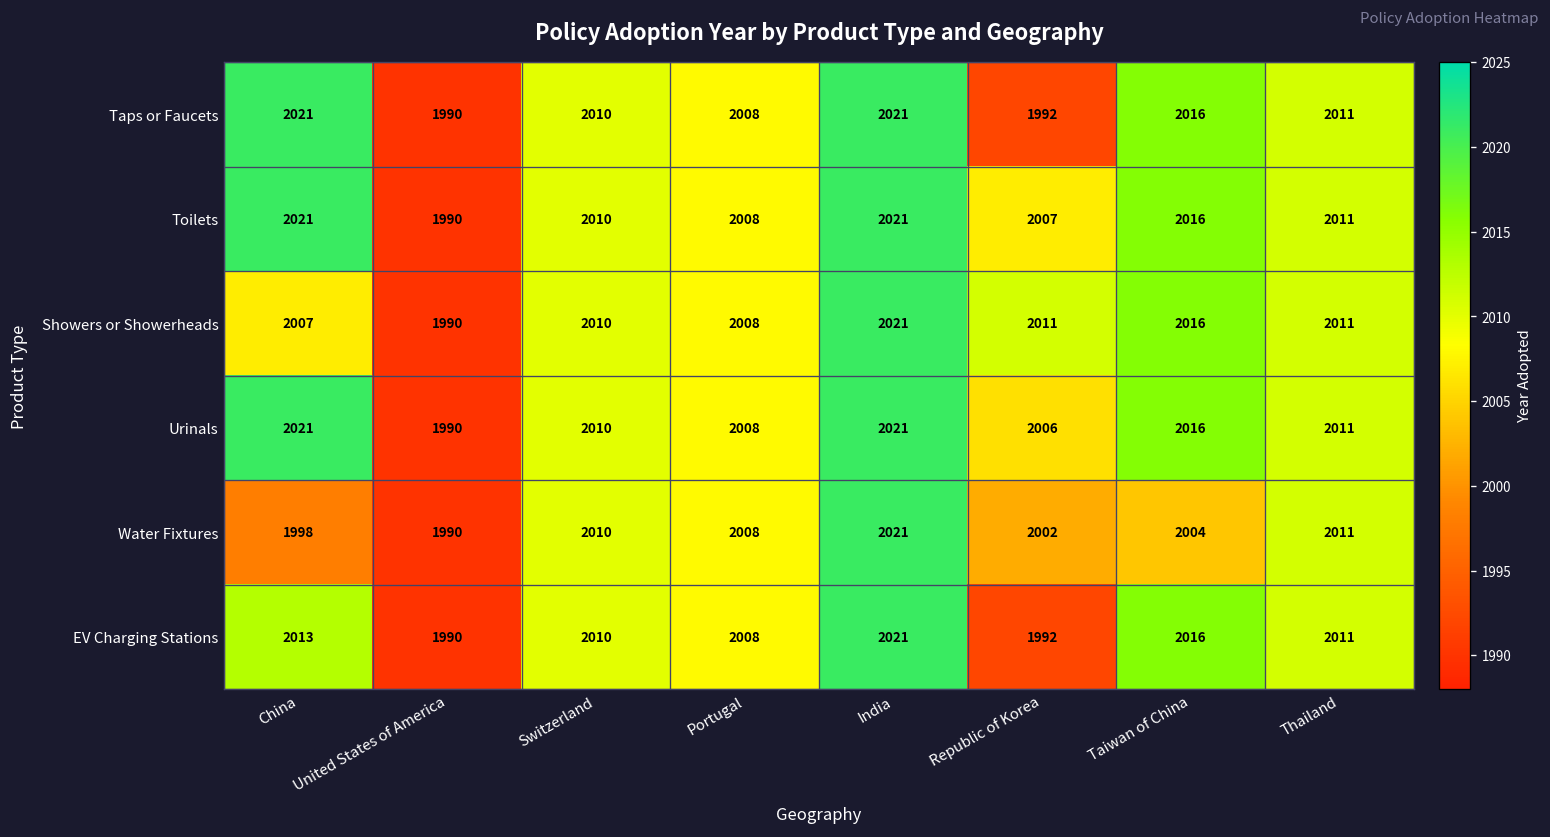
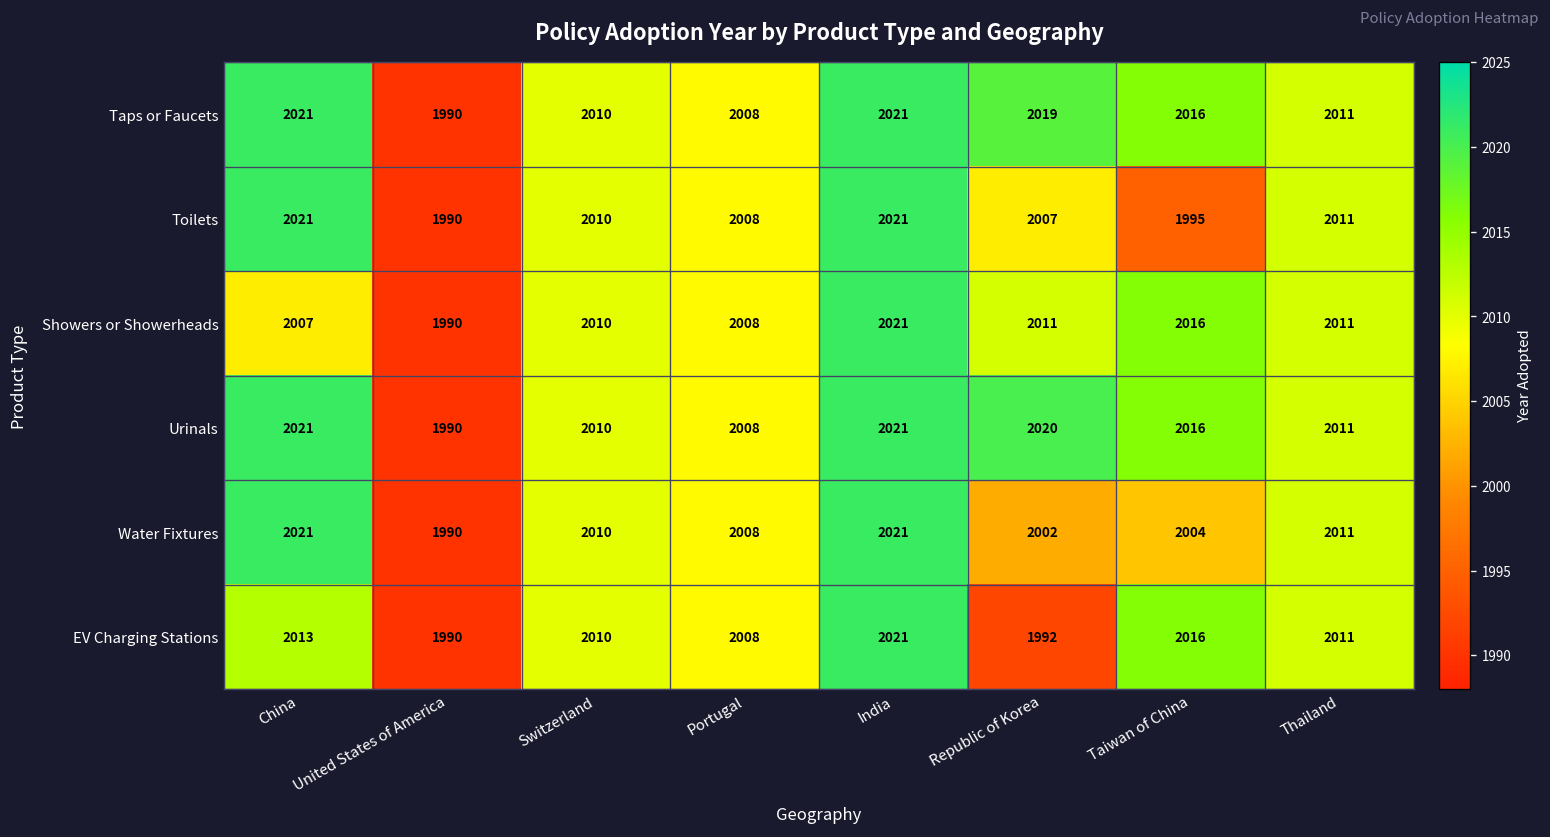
Taps or Faucets, Republic of Korea: 1992 -> 2019
Toilets, Taiwan of China: 2016 -> 1995
Urinals, Republic of Korea: 2006 -> 2020
Water Fixtures, China: 1998 -> 2021
